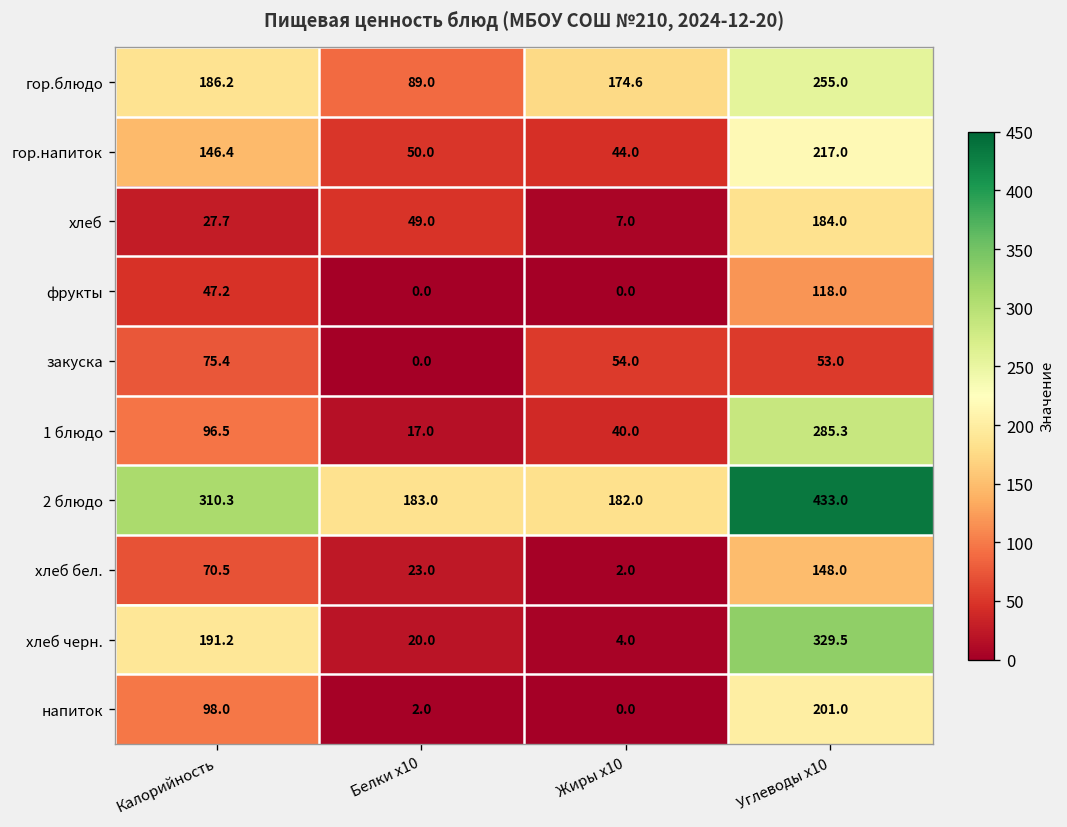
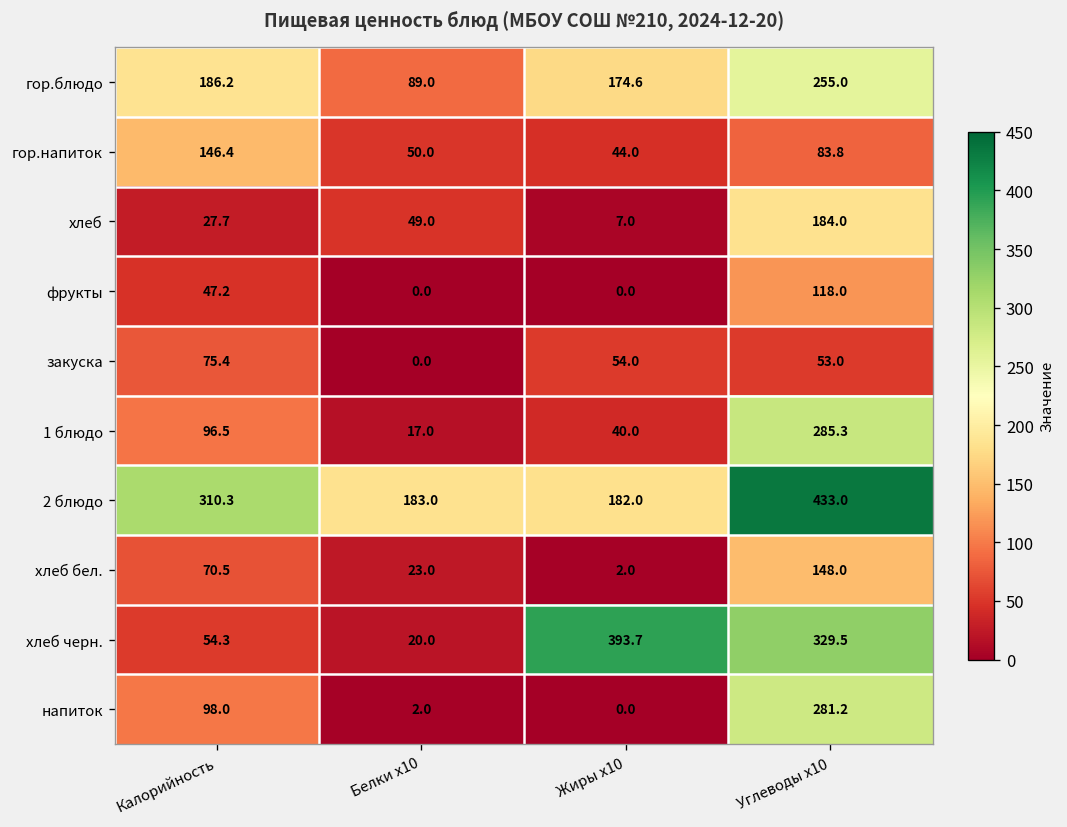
гор.напиток, Углеводы x10: 217.0 -> 83.8
хлеб черн., Калорийность: 191.2 -> 54.3
хлеб черн., Жиры x10: 4.0 -> 393.7
напиток, Углеводы x10: 201.0 -> 281.2
